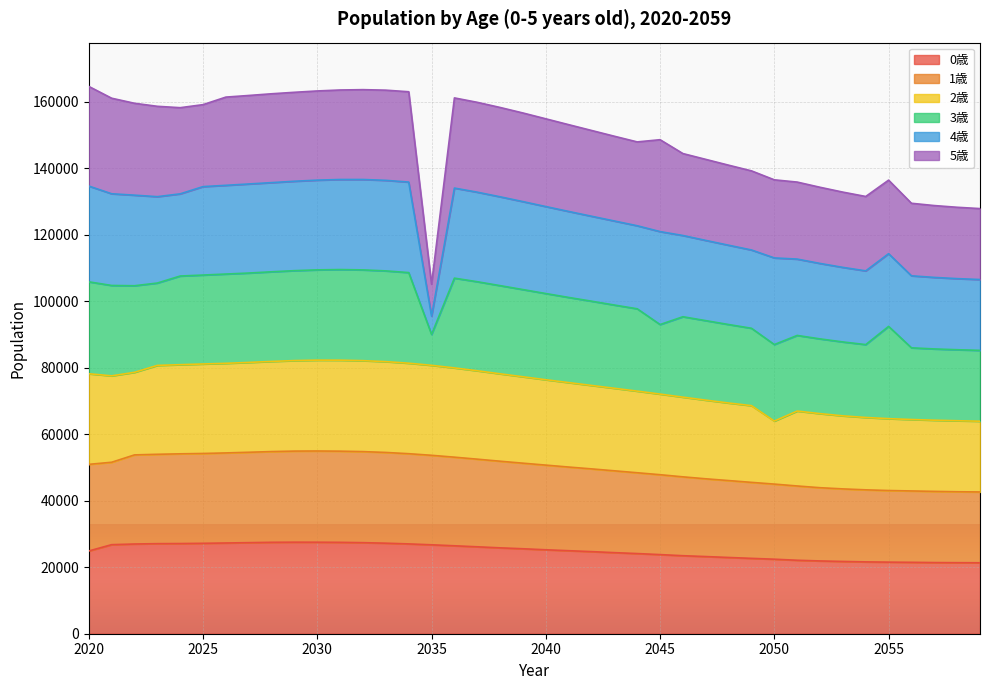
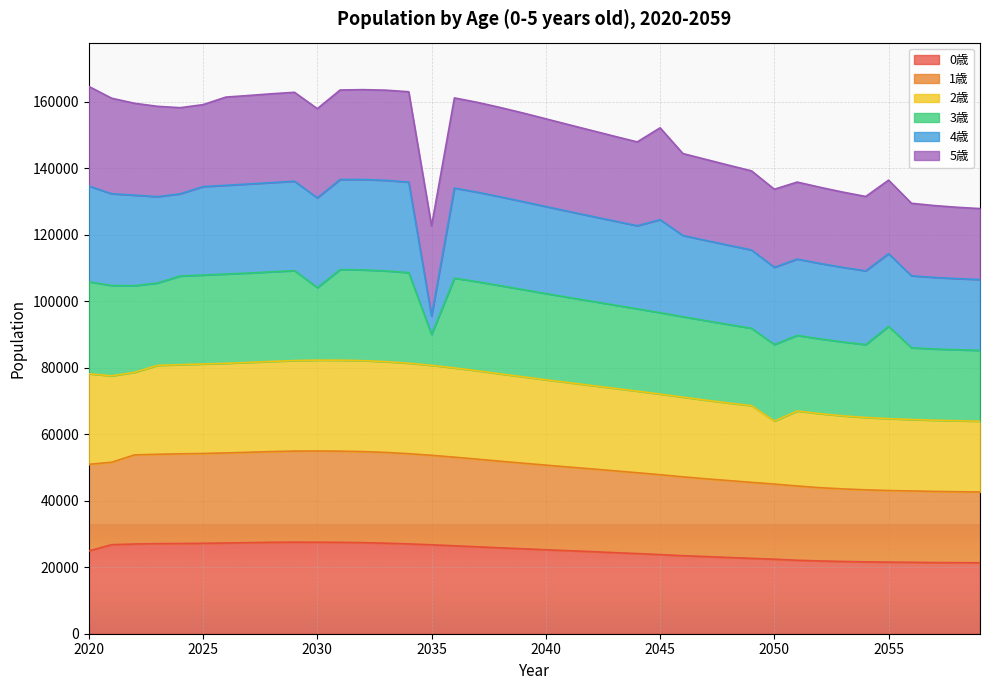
3歳, 2030: 27000 -> 22000
5歳, 2035: 10000 -> 27000
3歳, 2045: 21000 -> 24000
4歳, 2050: 26000 -> 23000
